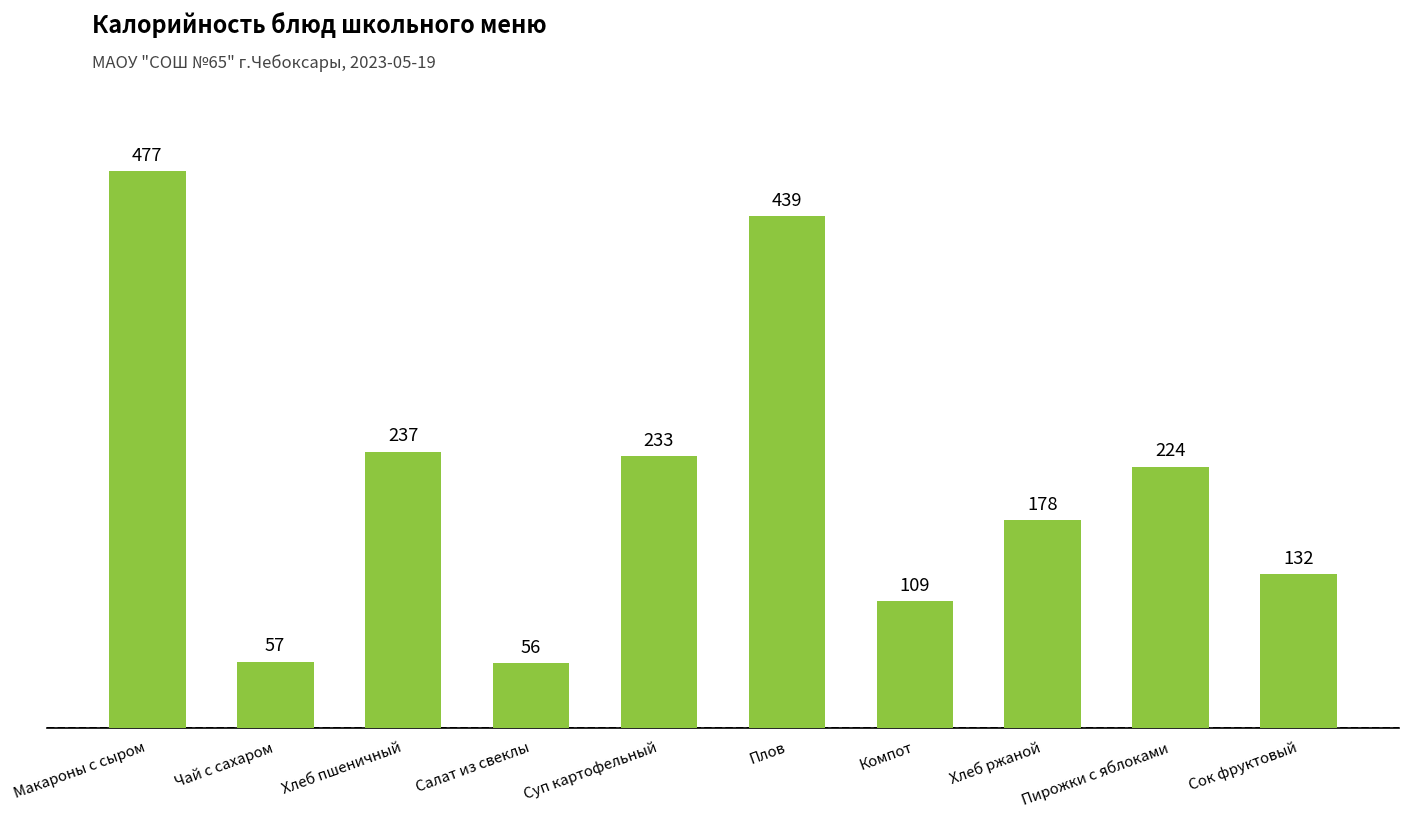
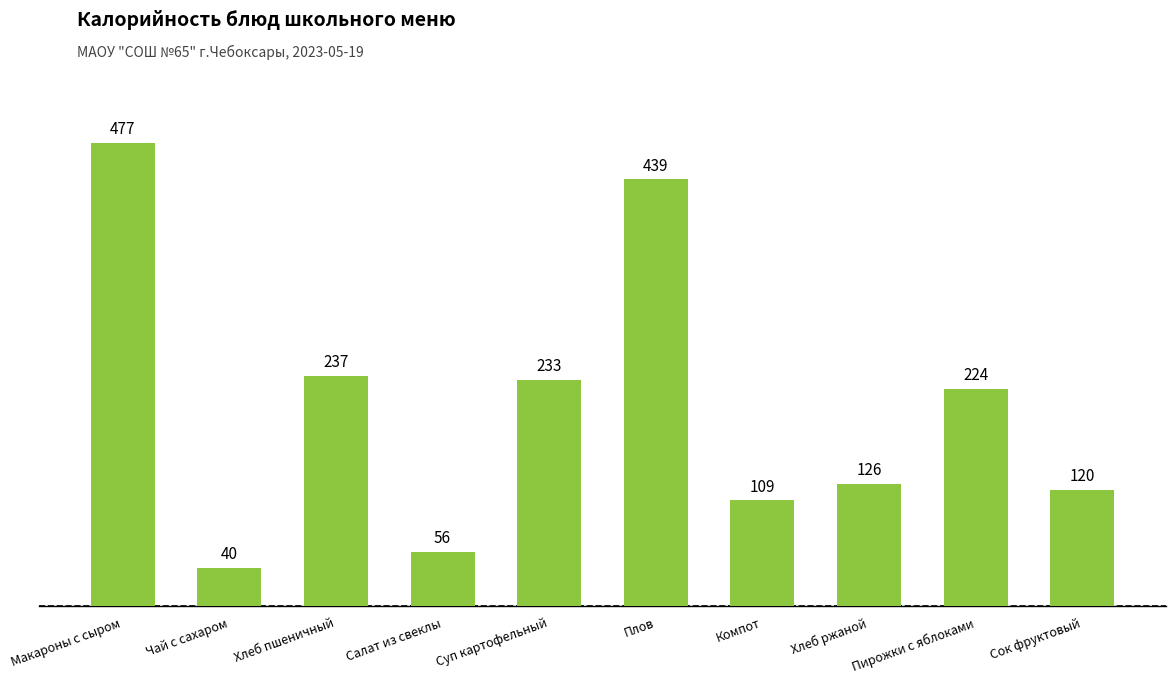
Чай с сахаром: 57 -> 40
Хлеб ржаной: 178 -> 126
Сок фруктовый: 132 -> 120
